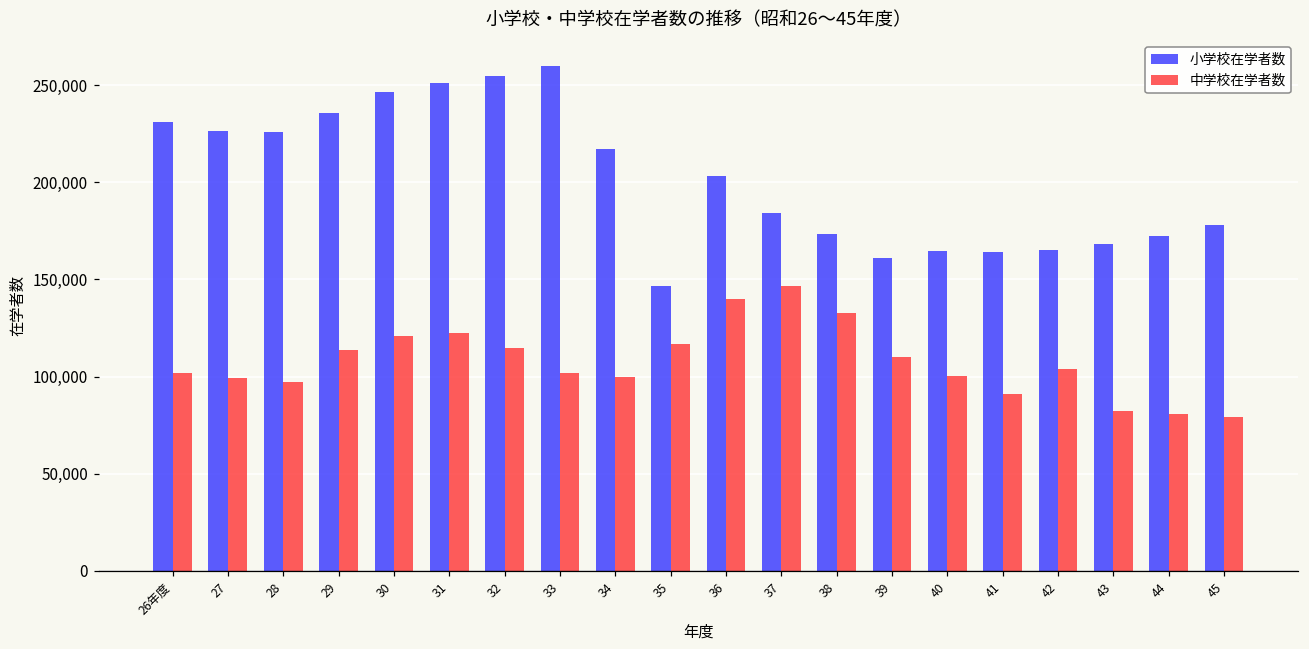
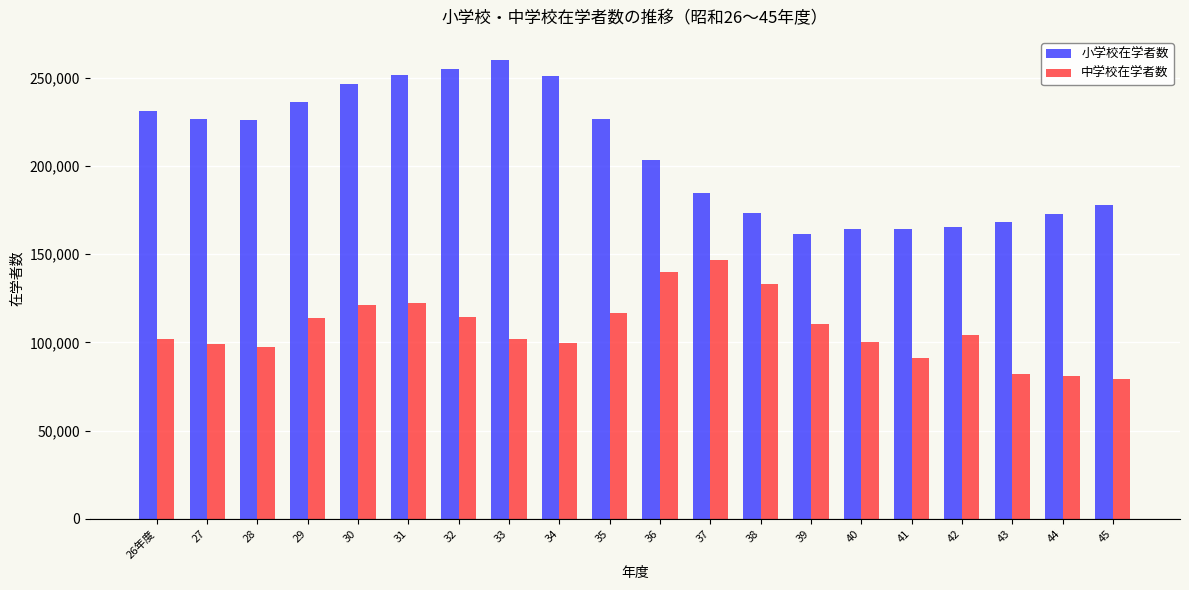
小学校在学者数, 34: 217,000 -> 251,000
小学校在学者数, 35: 147,000 -> 226,000
